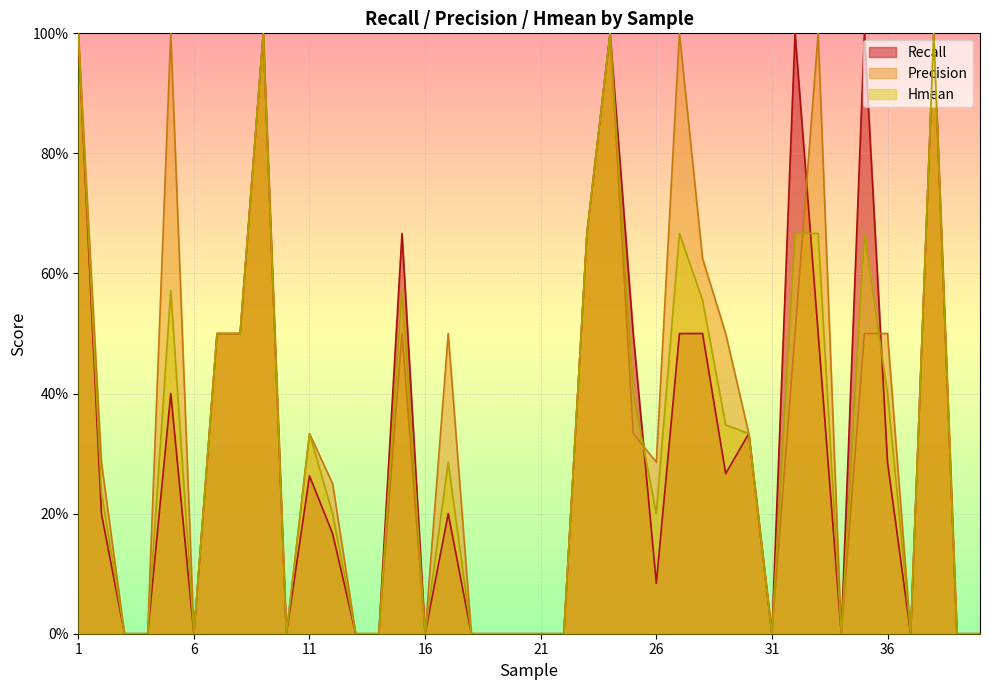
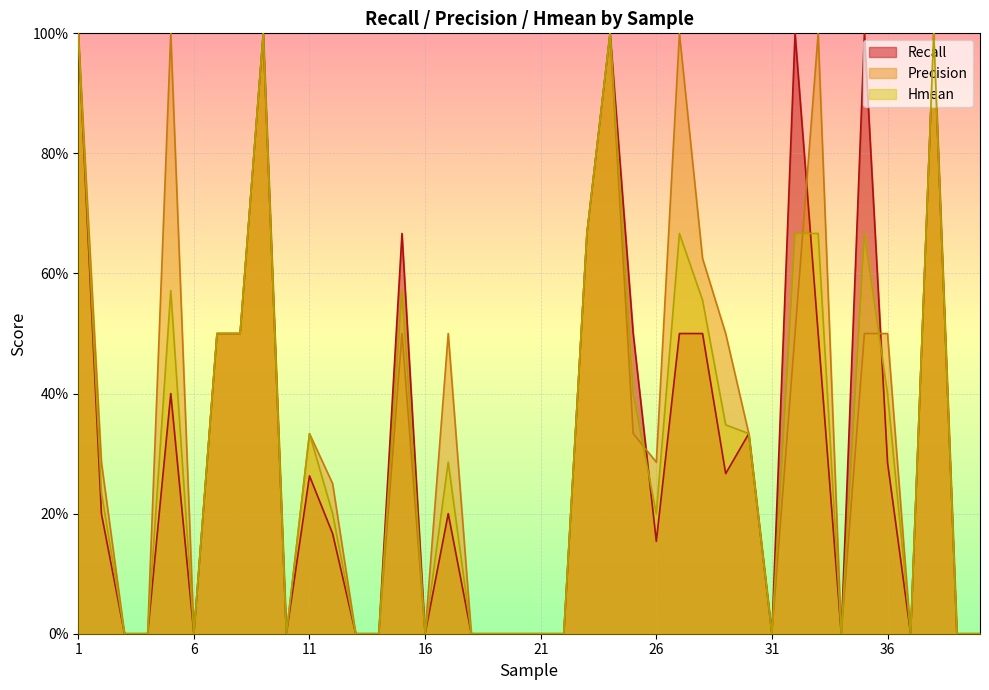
Recall, 26: 8% -> 15%
